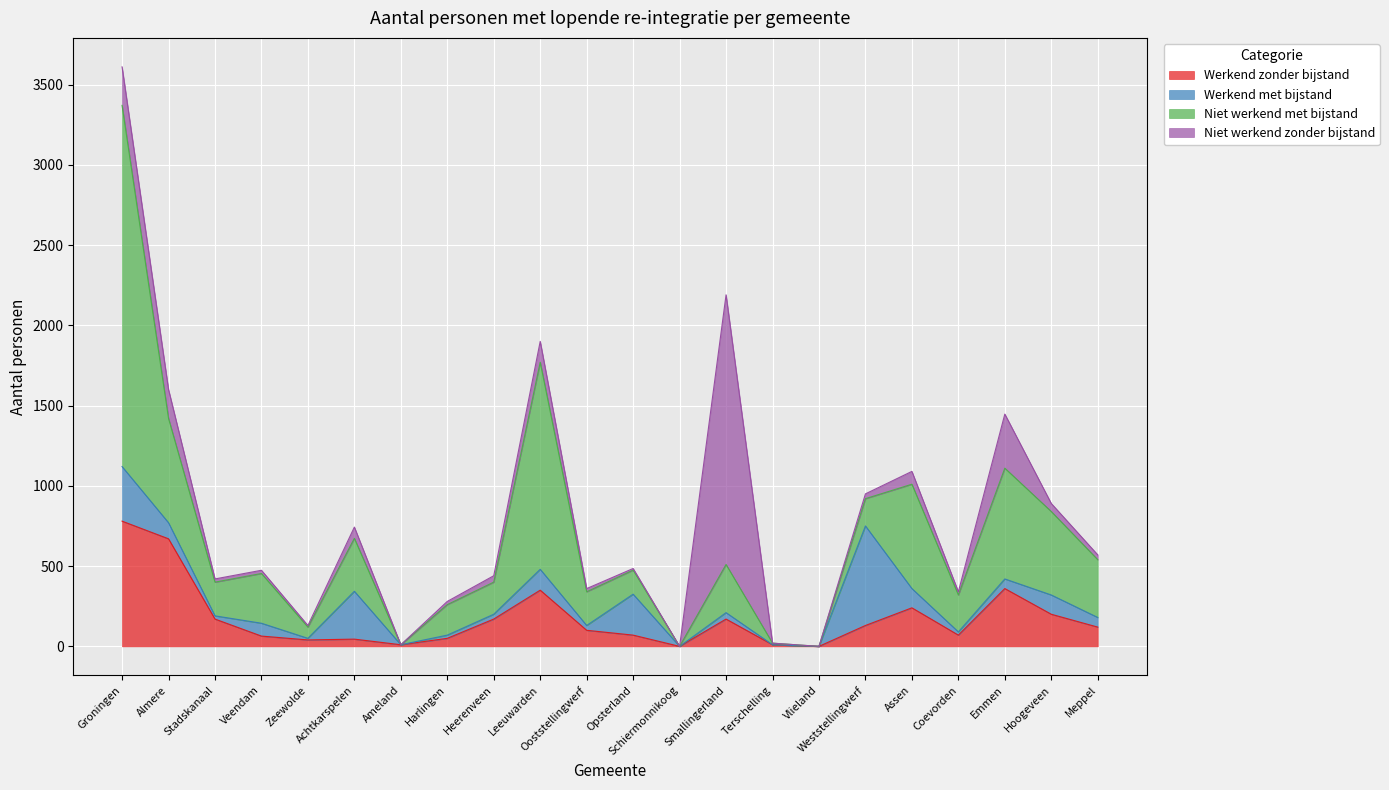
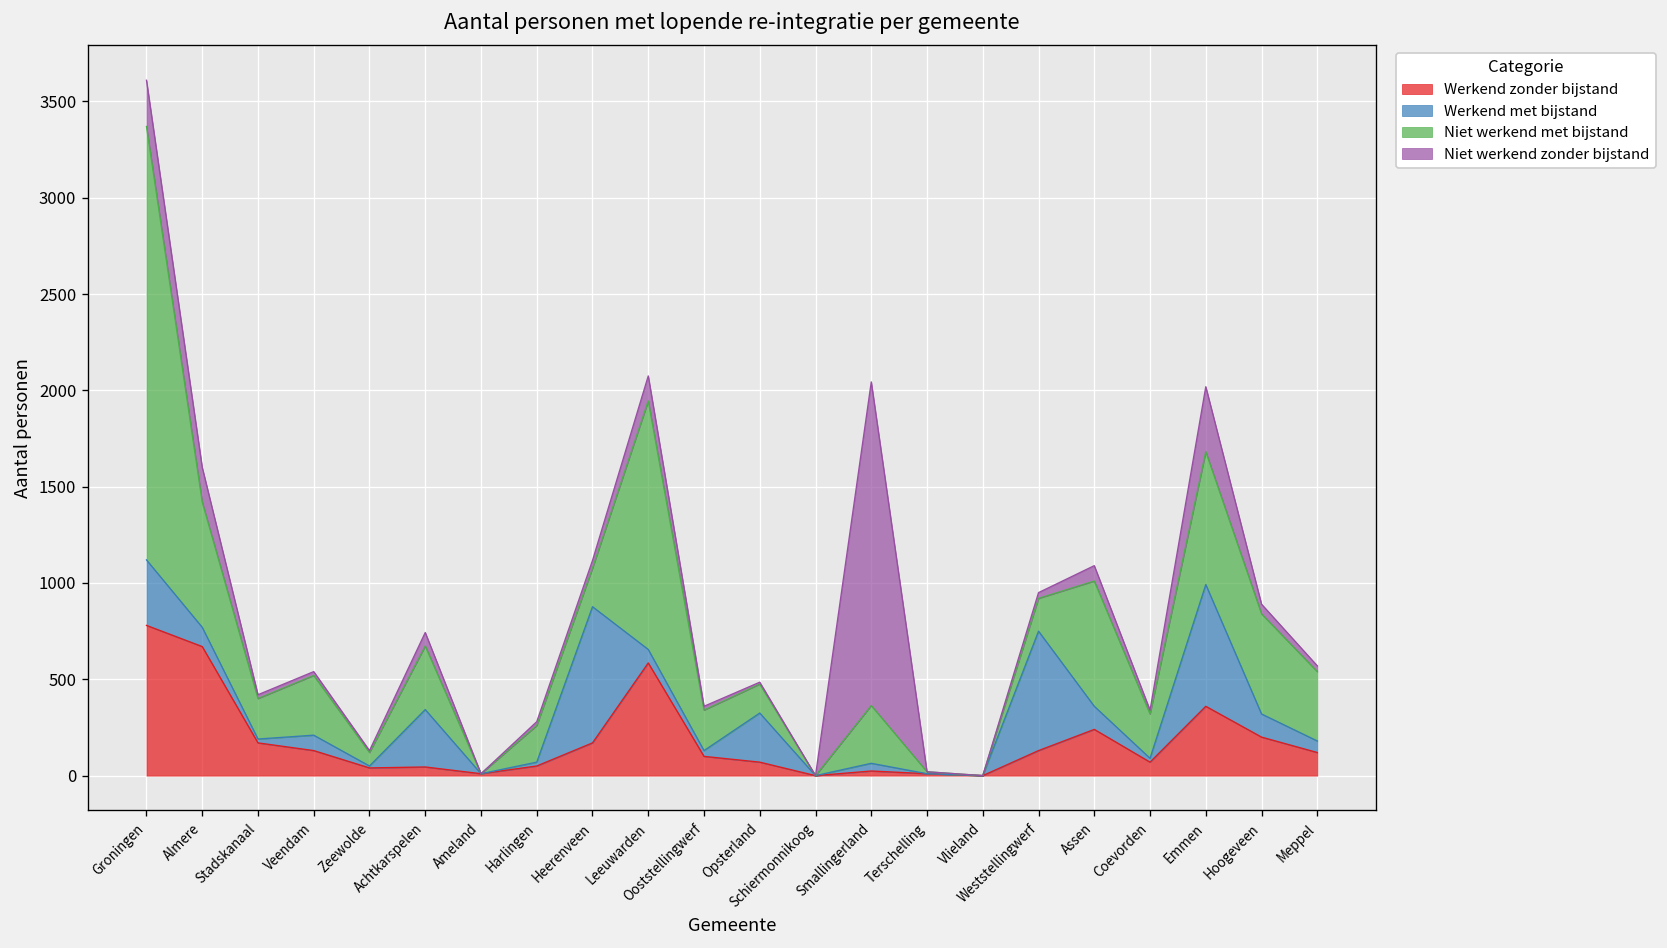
Werkend zonder bijstand, Veendam: 60 -> 130
Werkend met bijstand, Heerenveen: 30 -> 710
Werkend zonder bijstand, Leeuwarden: 350 -> 590
Werkend met bijstand, Leeuwarden: 130 -> 70
Werkend zonder bijstand, Smallingerland: 170 -> 20
Werkend met bijstand, Emmen: 60 -> 630
